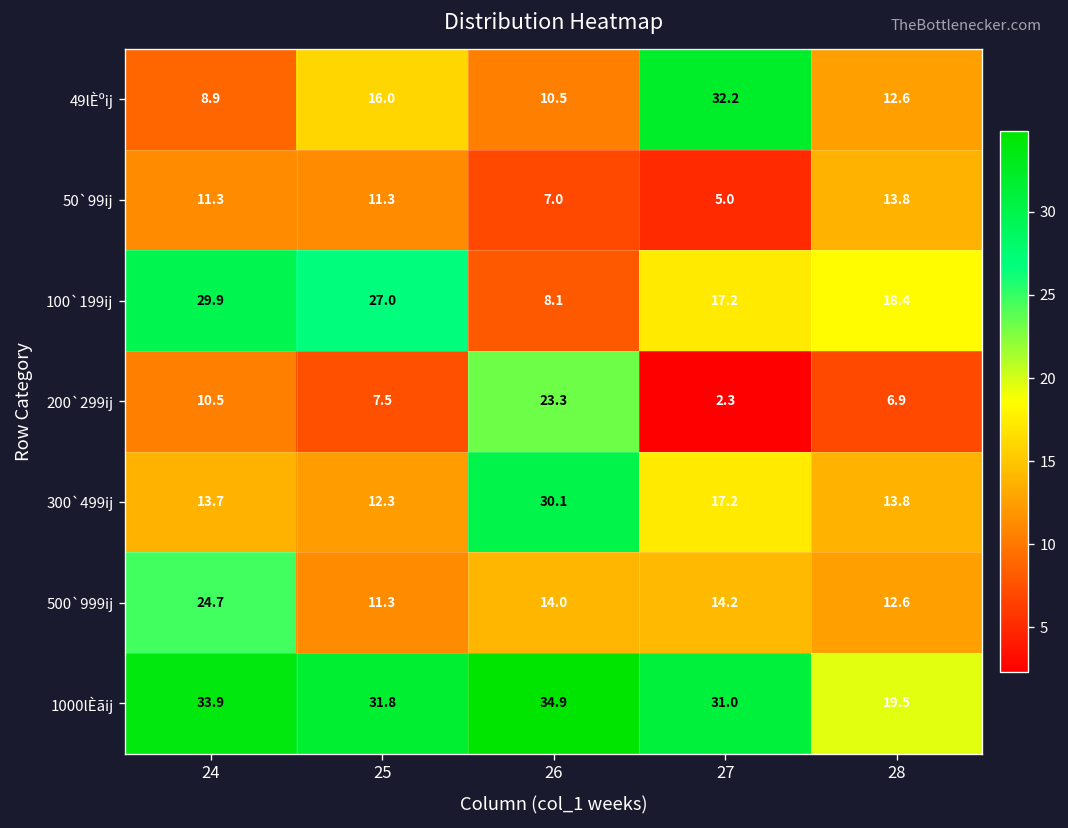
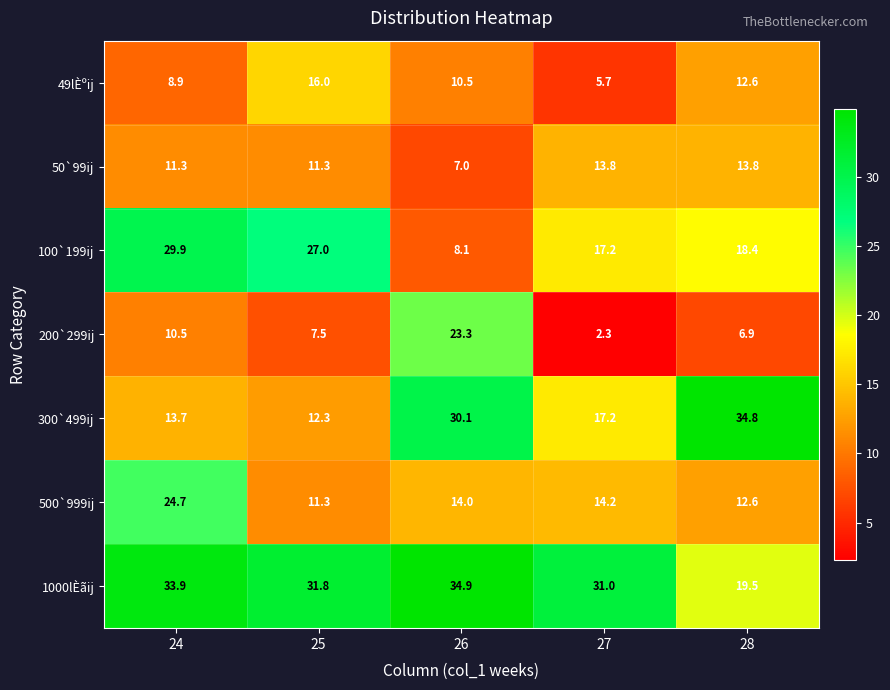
49lÈºij, 27: 32.2 -> 5.7
50`99ij, 27: 5.0 -> 13.8
300`499ij, 28: 13.8 -> 34.8
